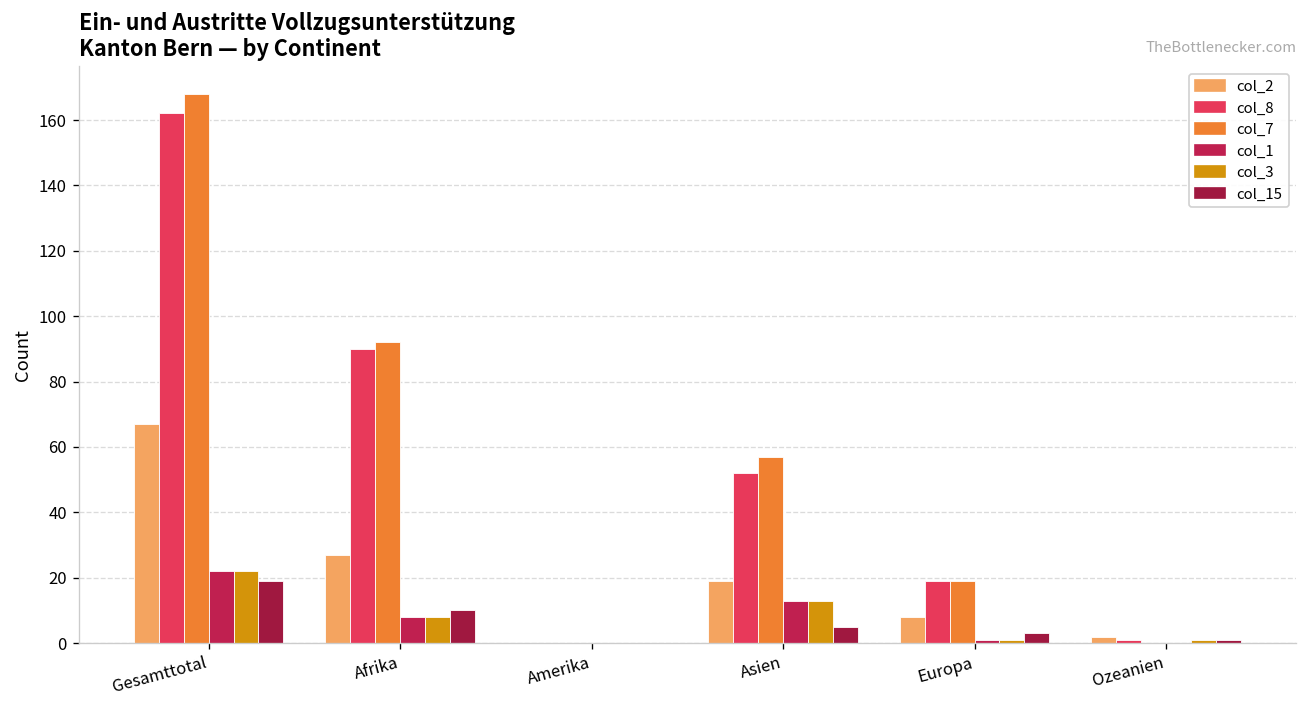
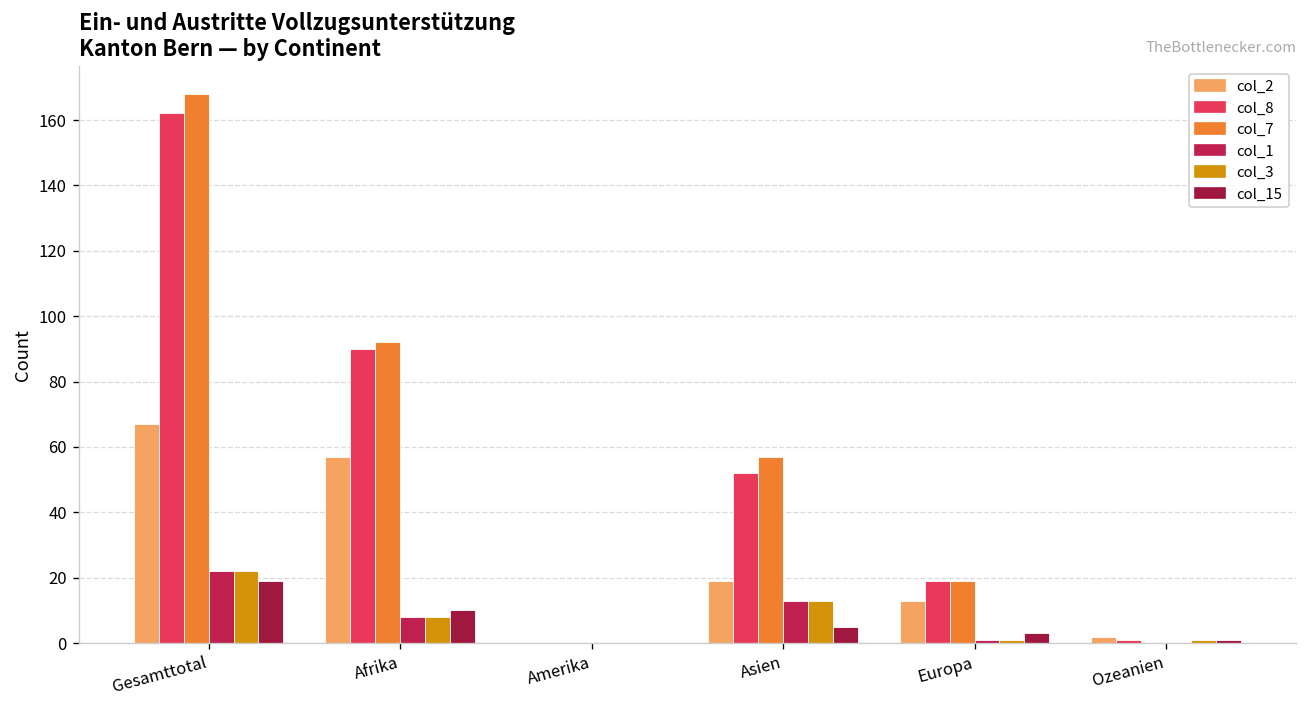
col_2, Afrika: 27 -> 57
col_2, Europa: 8 -> 13
